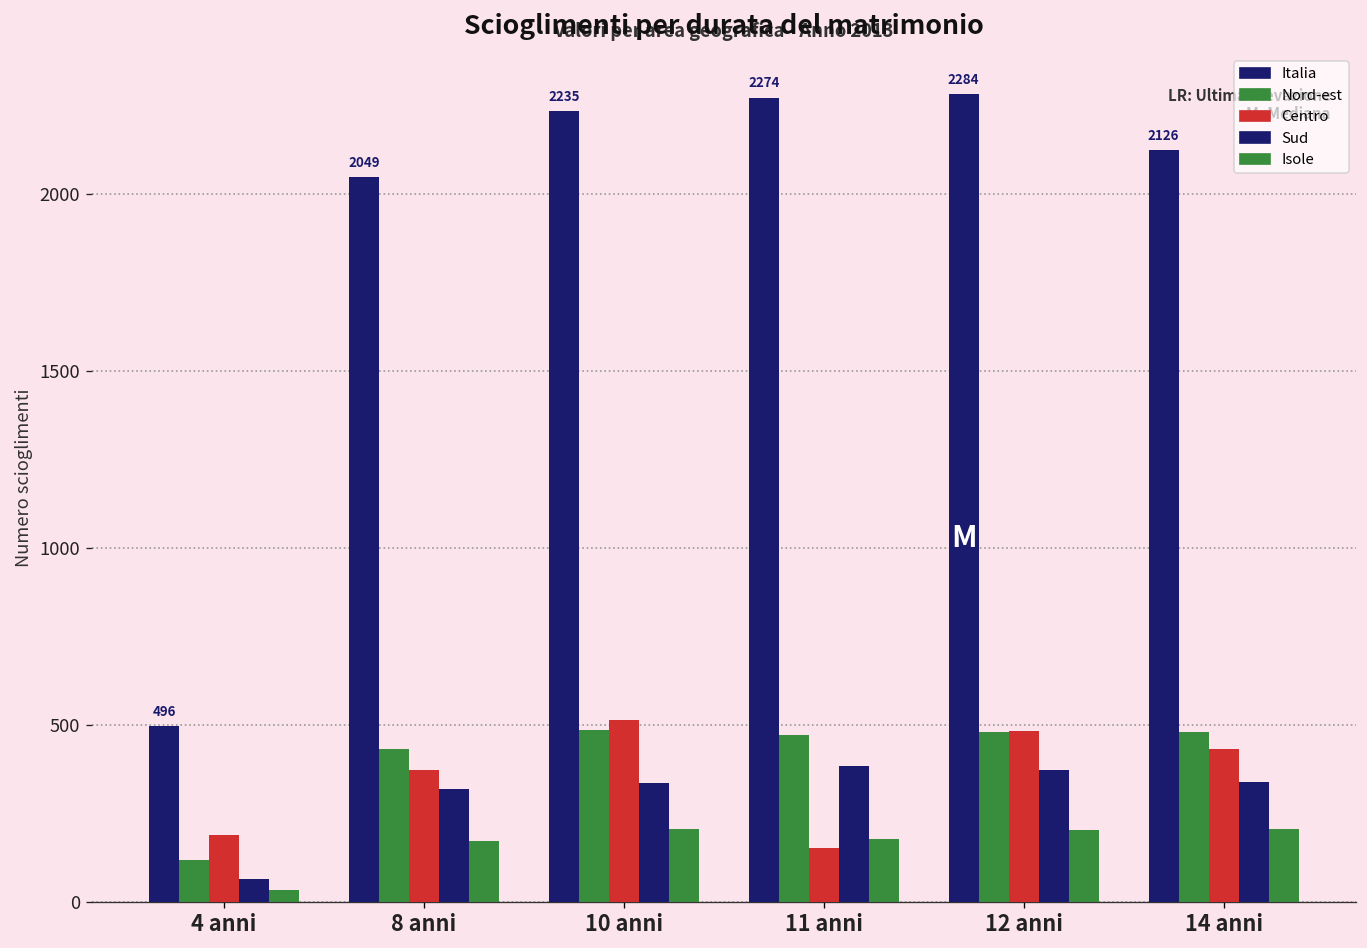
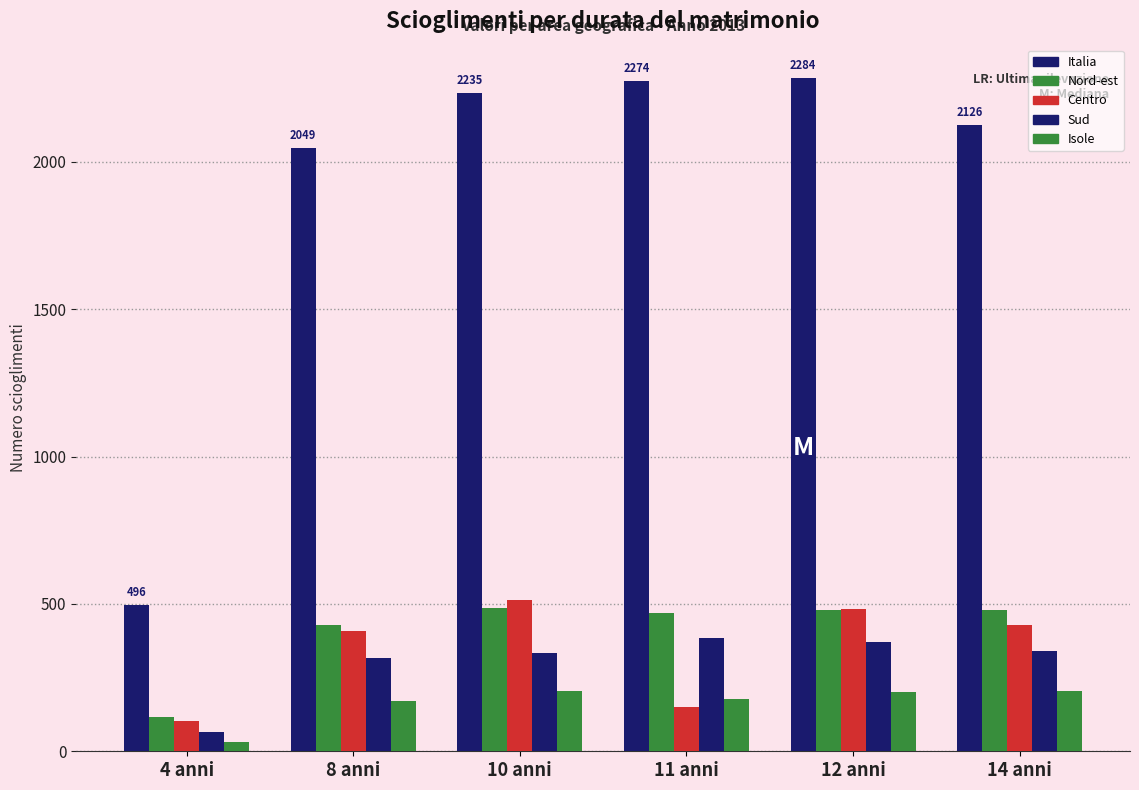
Centro, 4 anni: 190 -> 100
Centro, 8 anni: 370 -> 410
